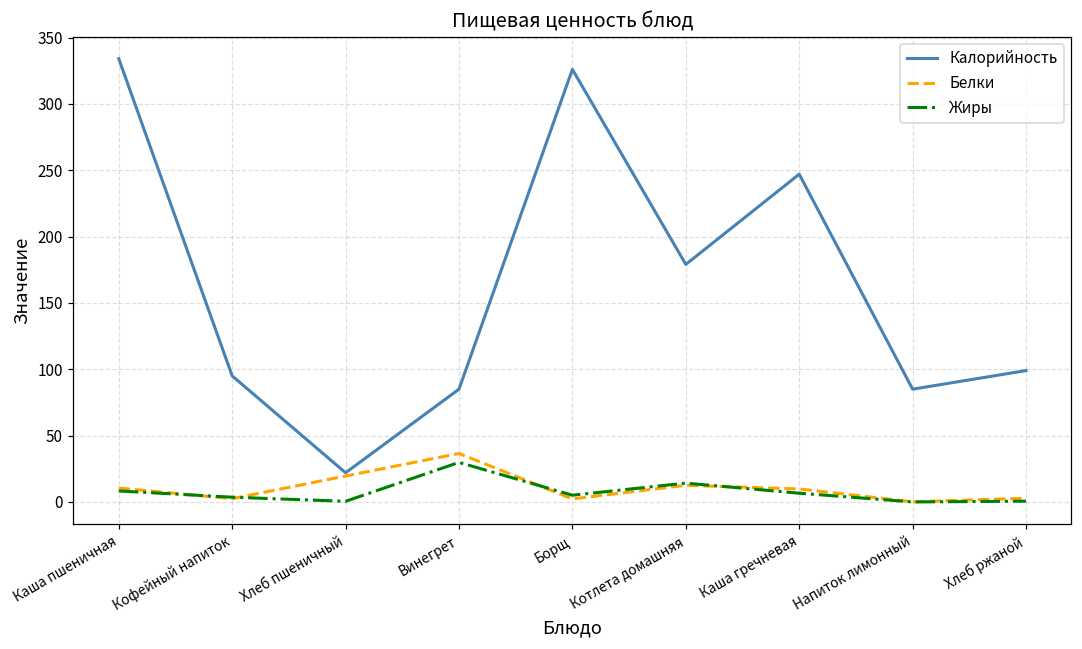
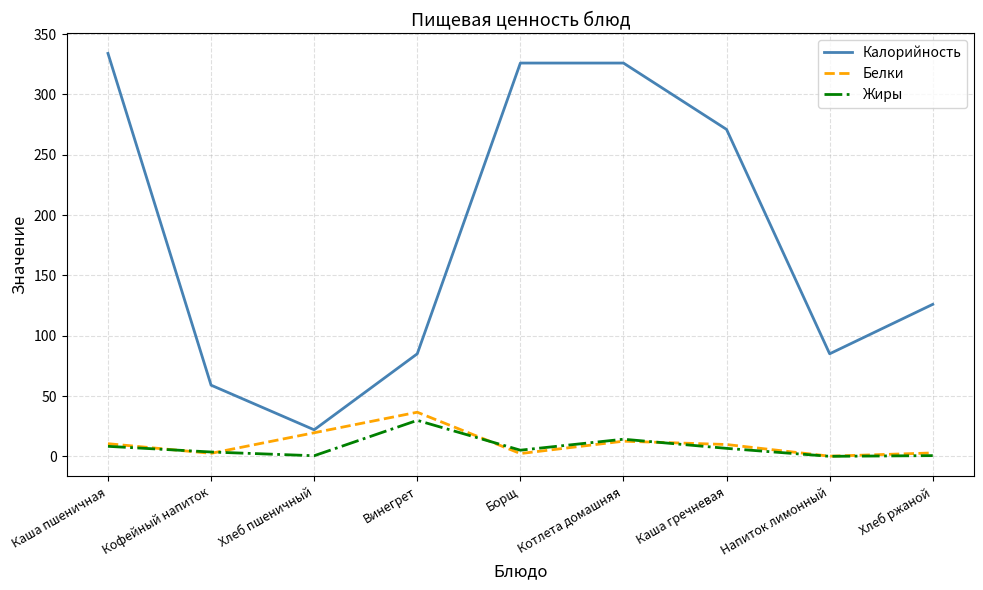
Калорийность, Кофейный напиток: 95 -> 59
Калорийность, Котлета домашняя: 179 -> 326
Калорийность, Каша гречневая: 247 -> 271
Калорийность, Хлеб ржаной: 99 -> 126
